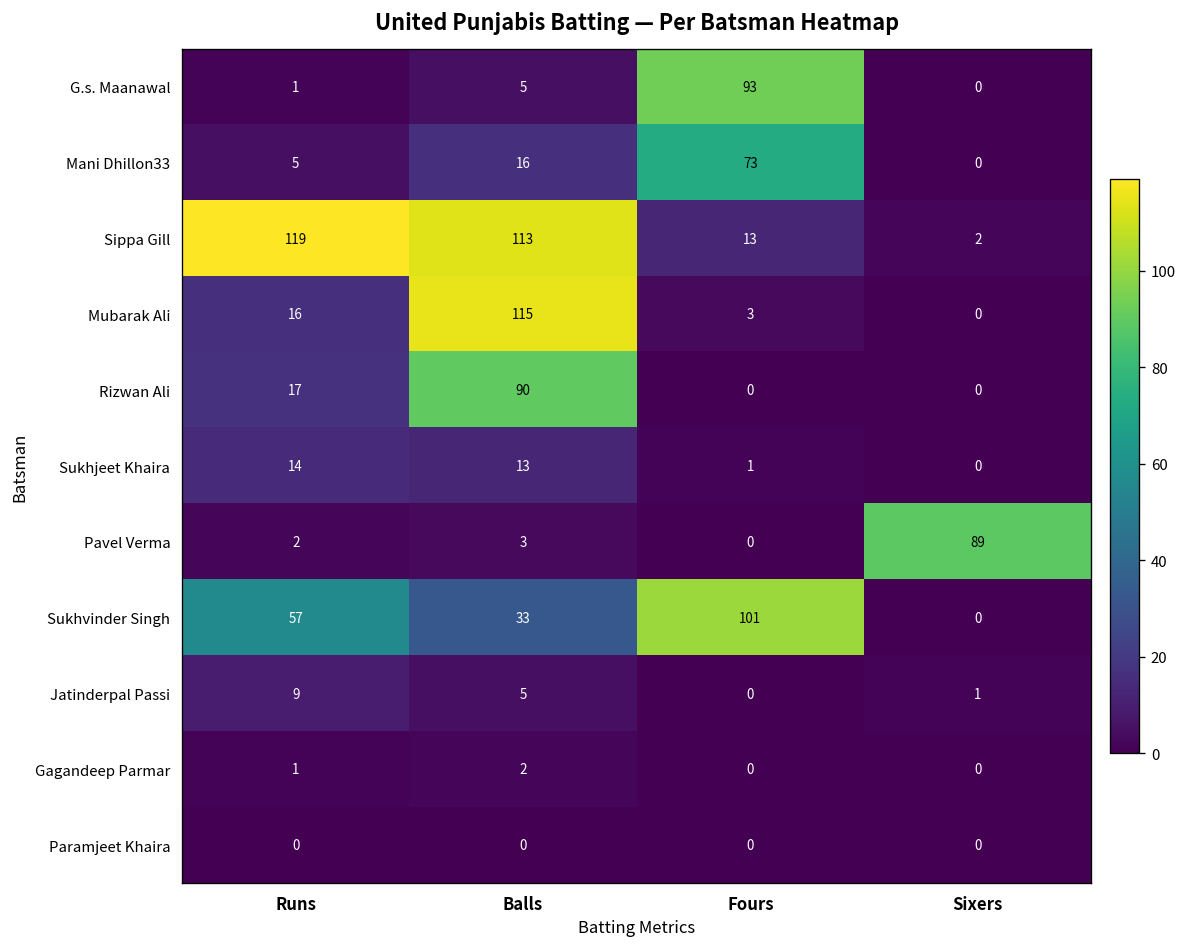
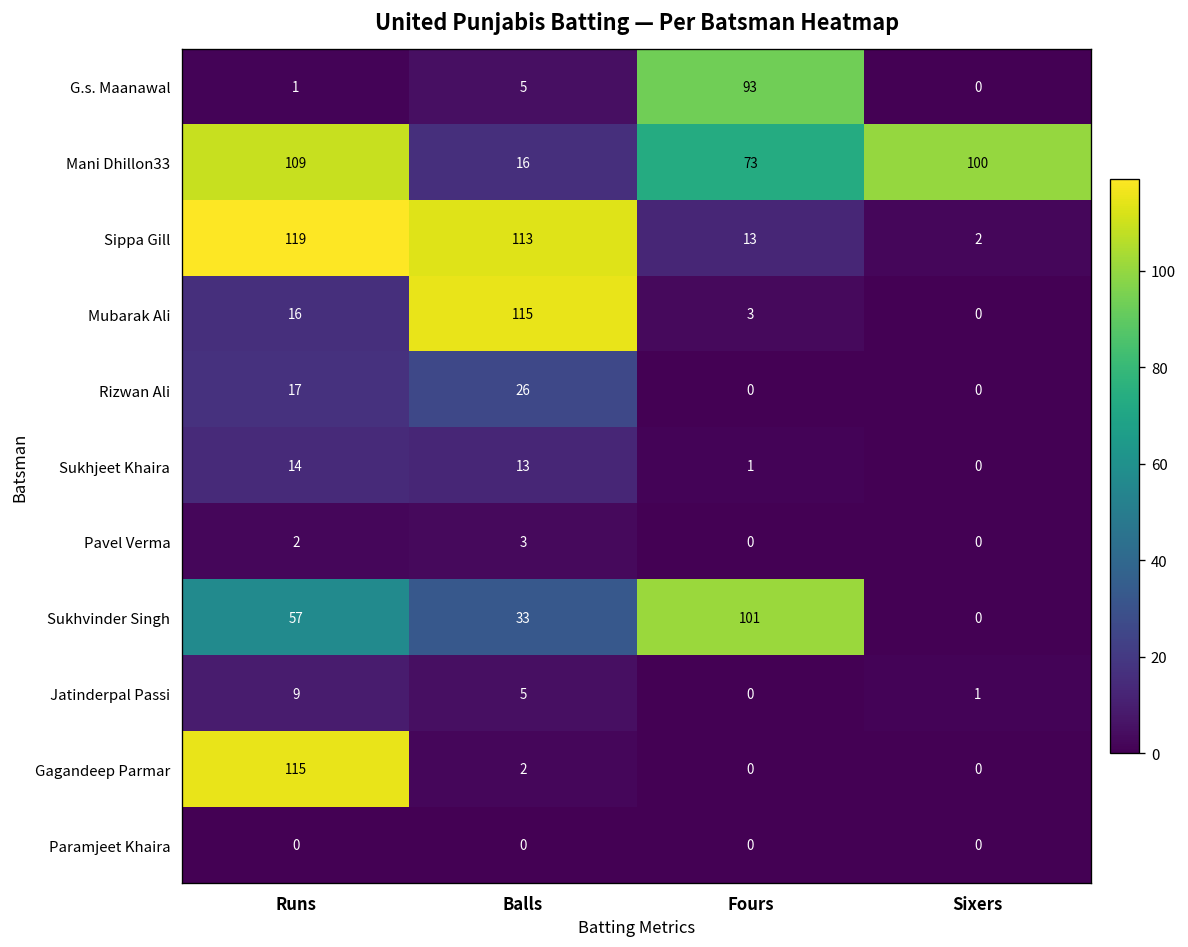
Mani Dhillon33, Runs: 5 -> 109
Mani Dhillon33, Sixers: 0 -> 100
Rizwan Ali, Balls: 90 -> 26
Pavel Verma, Sixers: 89 -> 0
Gagandeep Parmar, Runs: 1 -> 115
